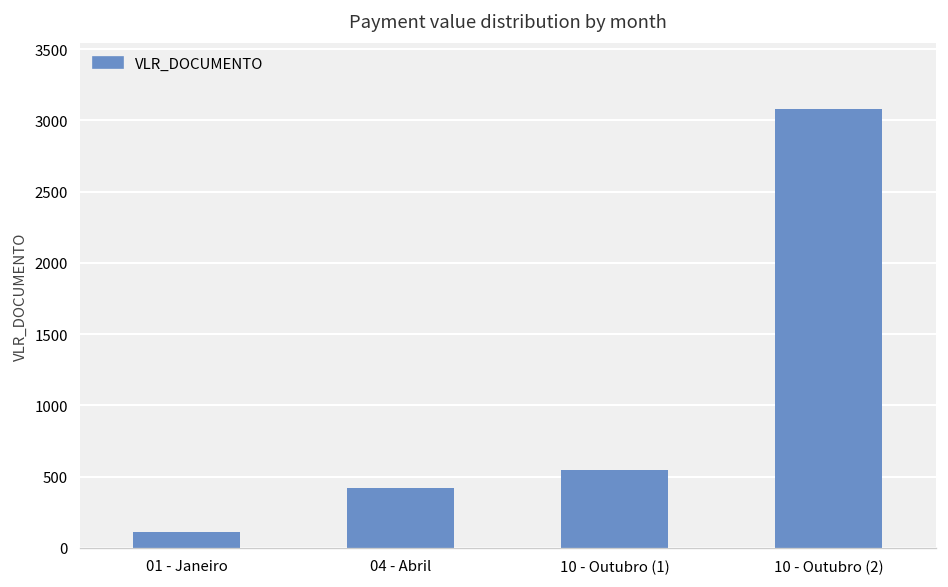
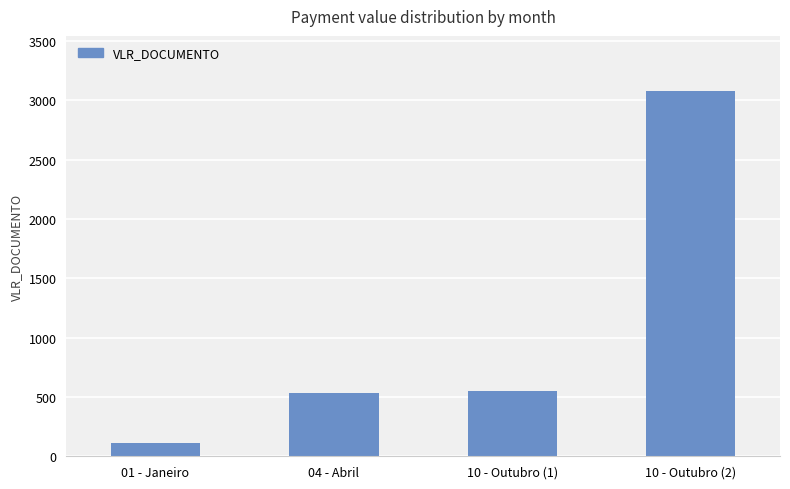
04 - Abril: 420 -> 530
